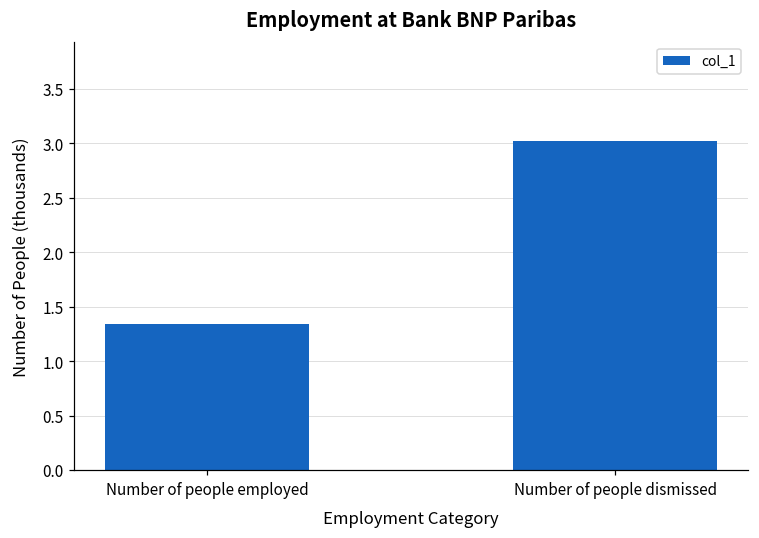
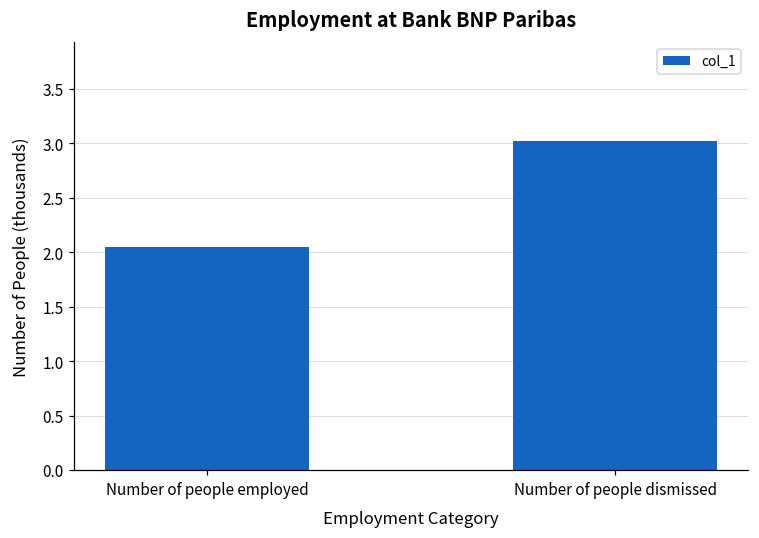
Number of people employed: 1.3 -> 2.0
